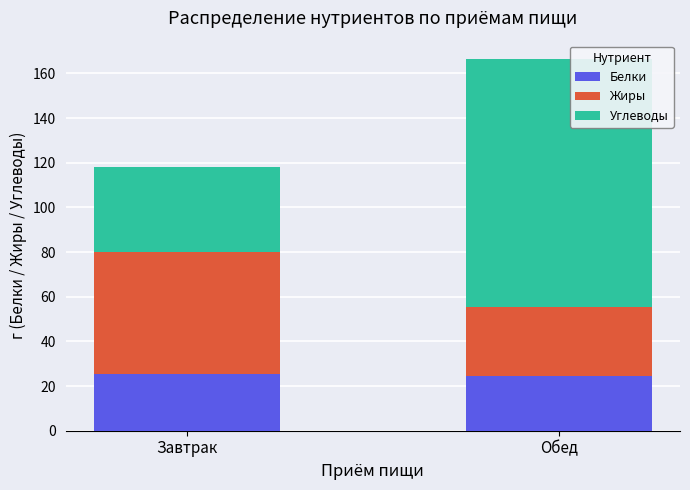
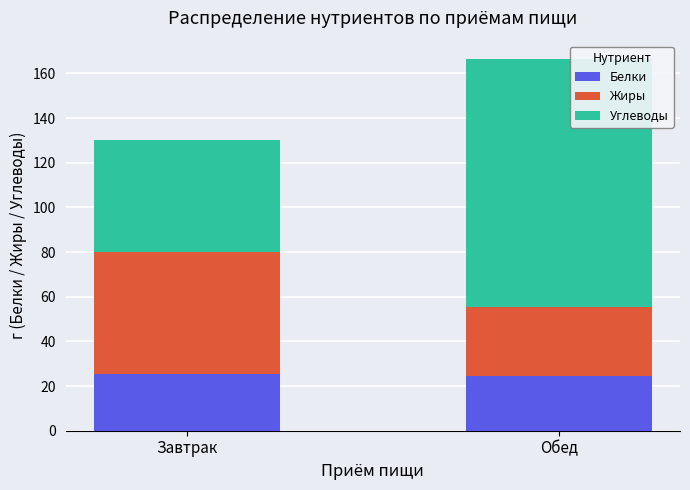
Углеводы, Завтрак: 38 -> 50
